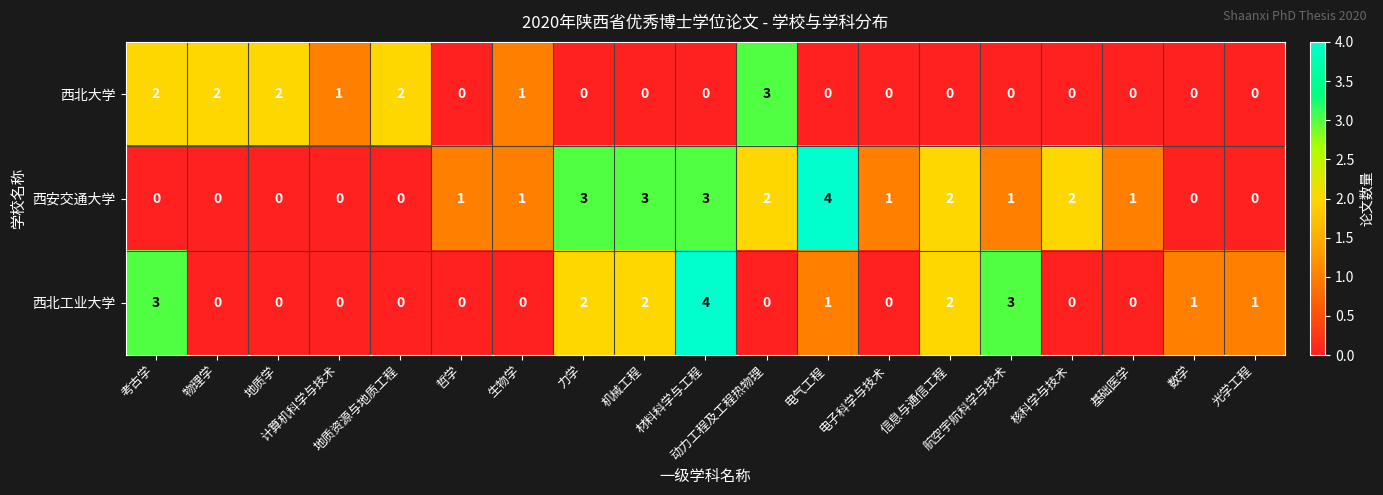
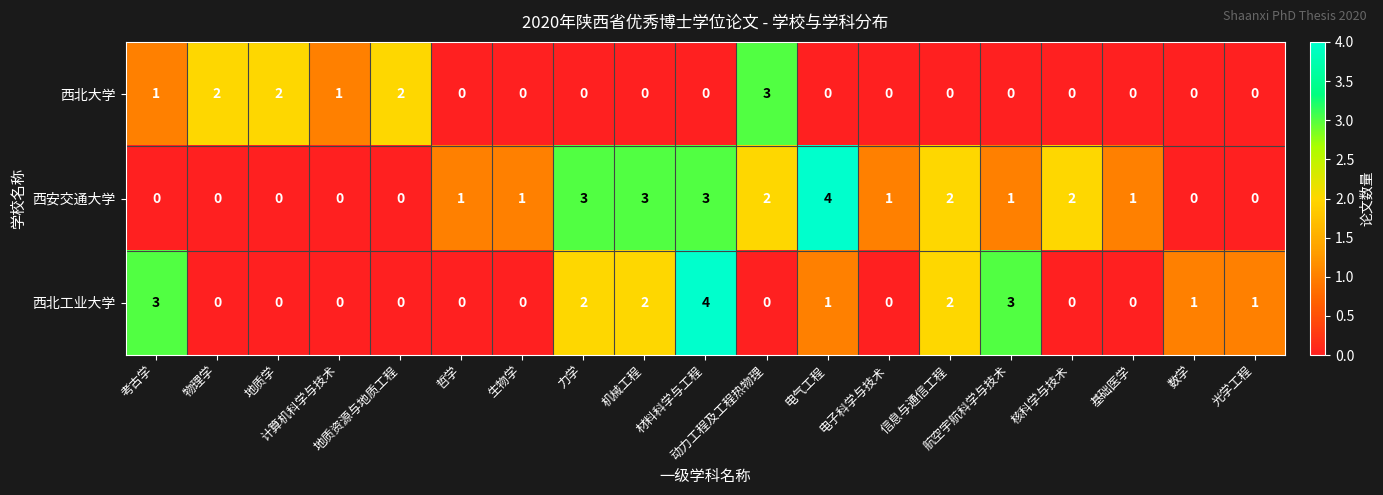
西北大学, 考古学: 2 -> 1
西北大学, 生物学: 1 -> 0
